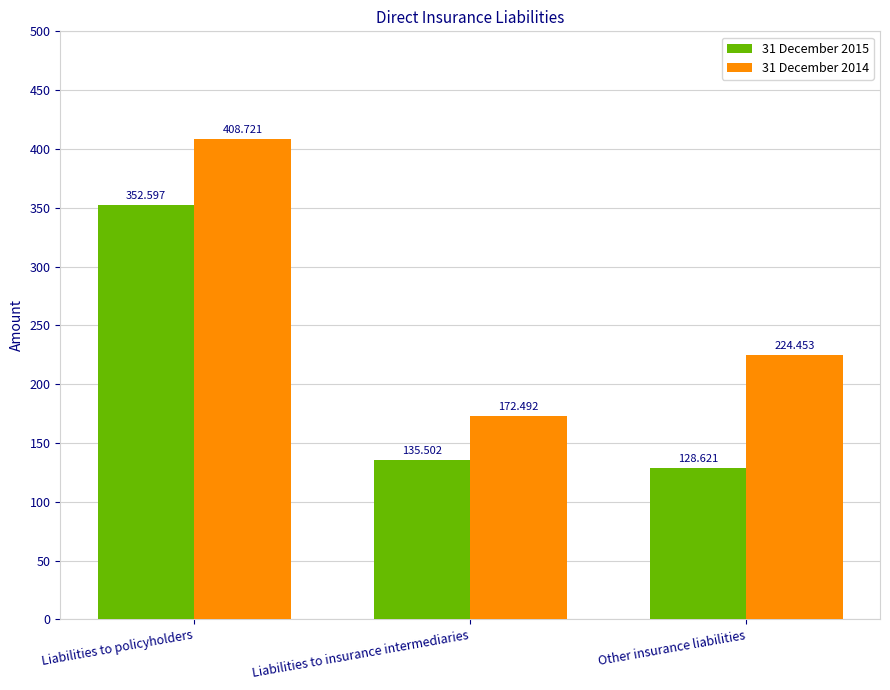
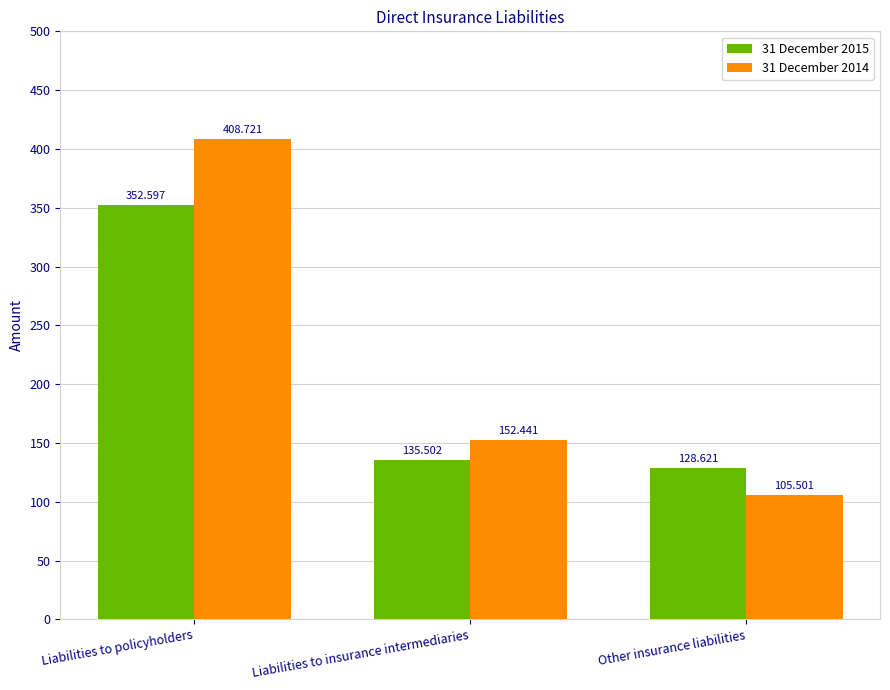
31 December 2014, Liabilities to insurance intermediaries: 172.492 -> 152.441
31 December 2014, Other insurance liabilities: 224.453 -> 105.501
